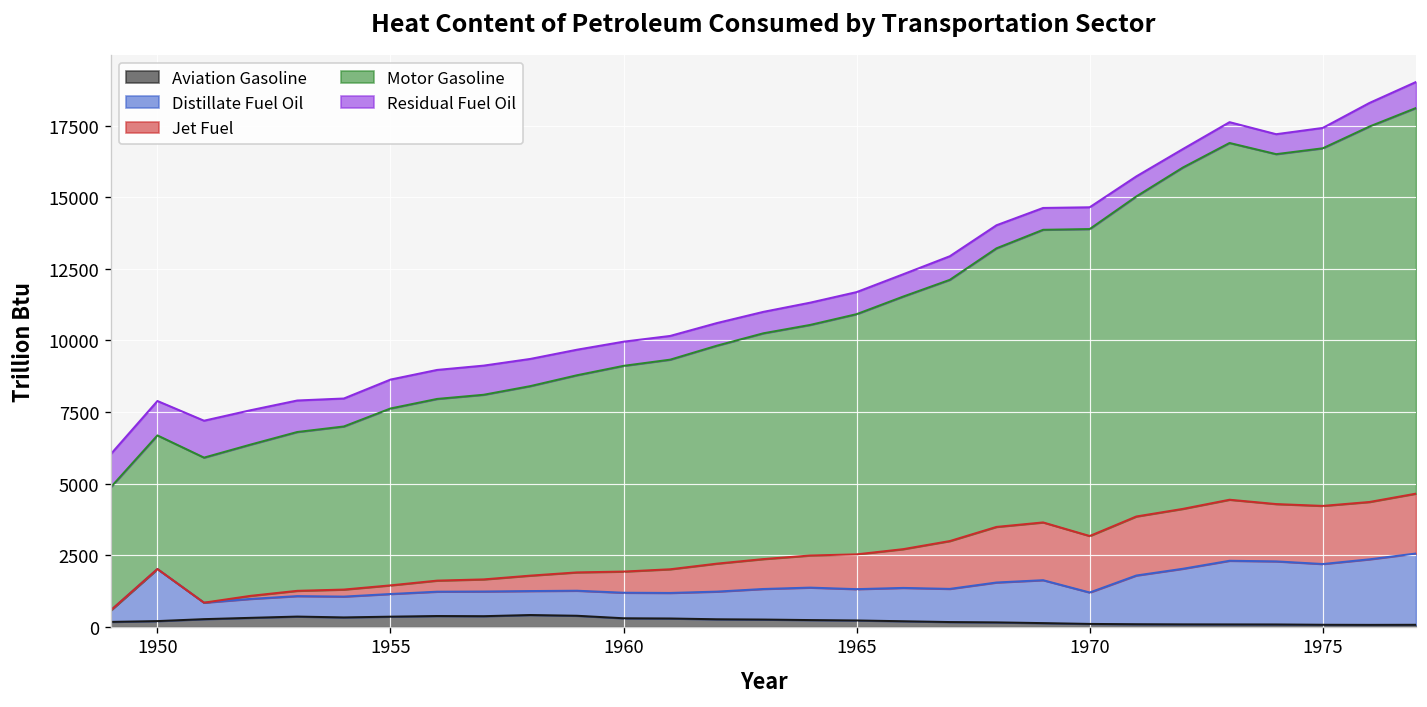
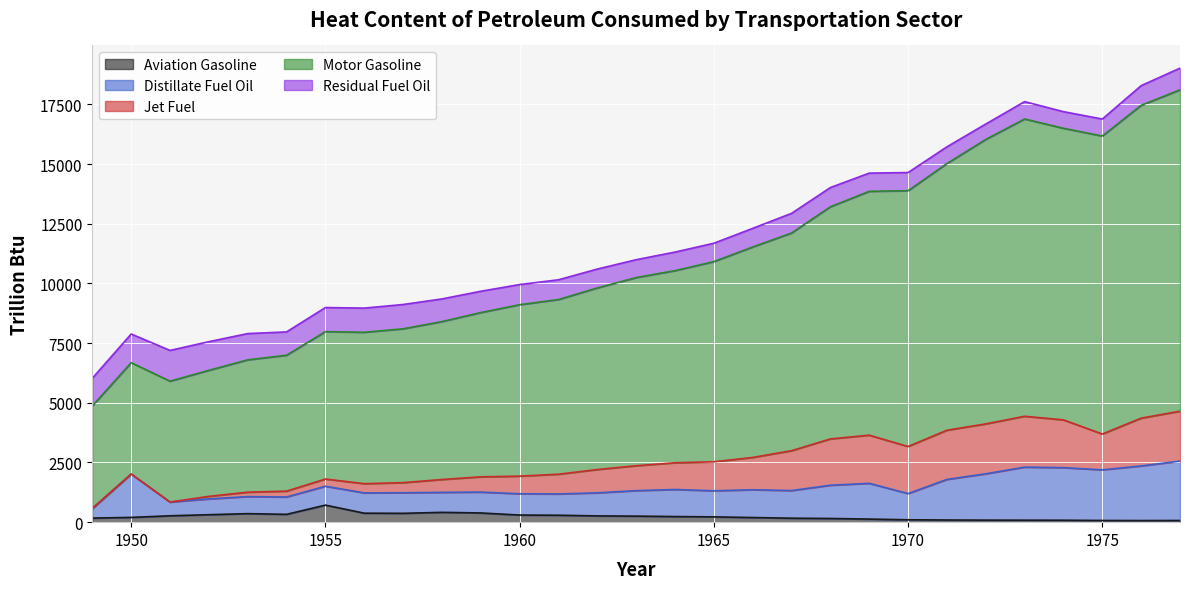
Aviation Gasoline, 1955: 400 -> 700
Jet Fuel, 1975: 2000 -> 1500
